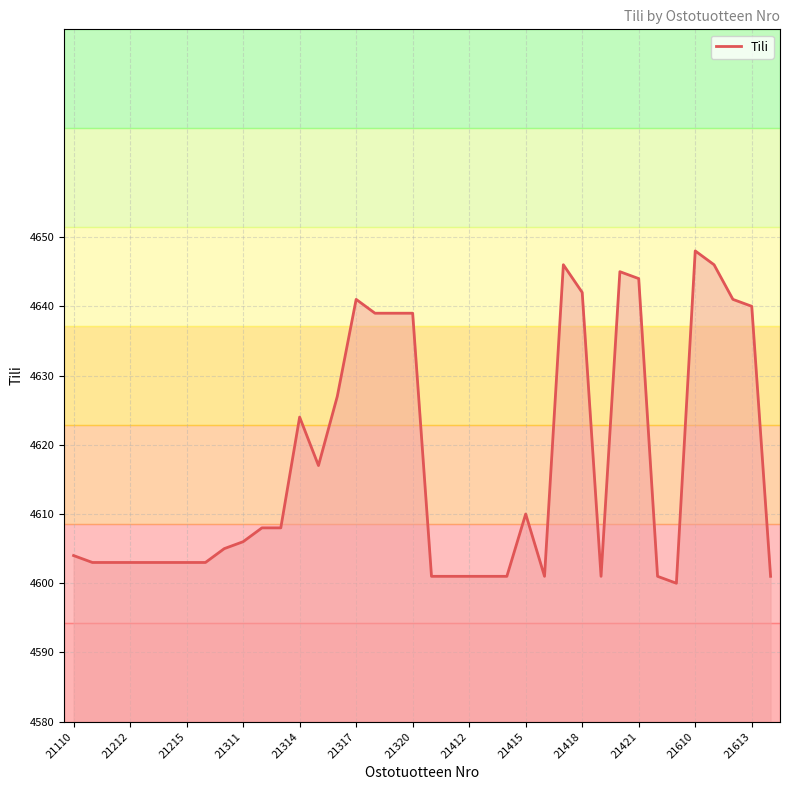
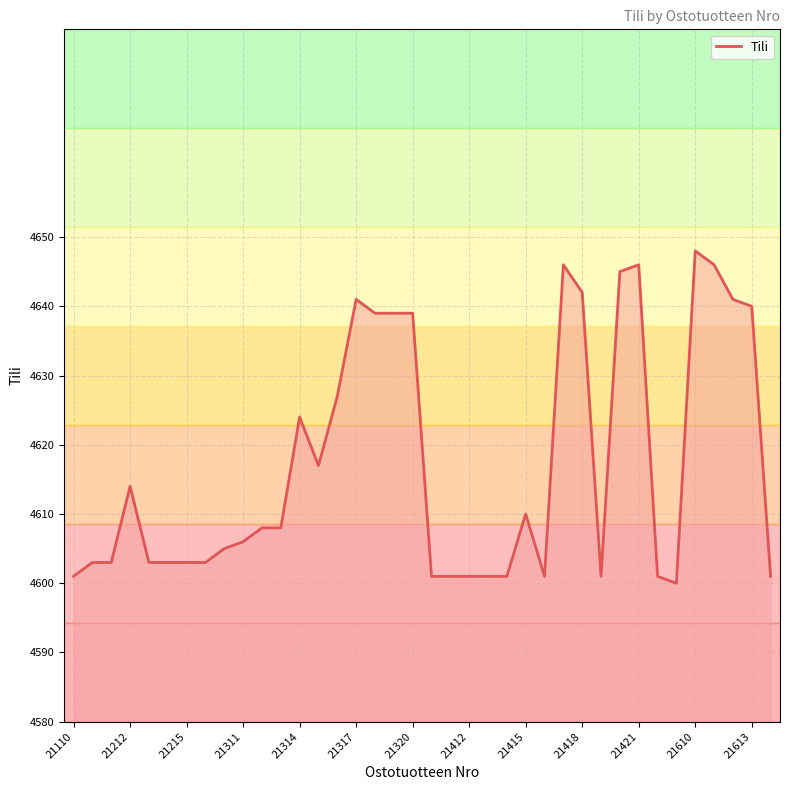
21110: 4604 -> 4601
21212: 4603 -> 4614
21421: 4644 -> 4646
